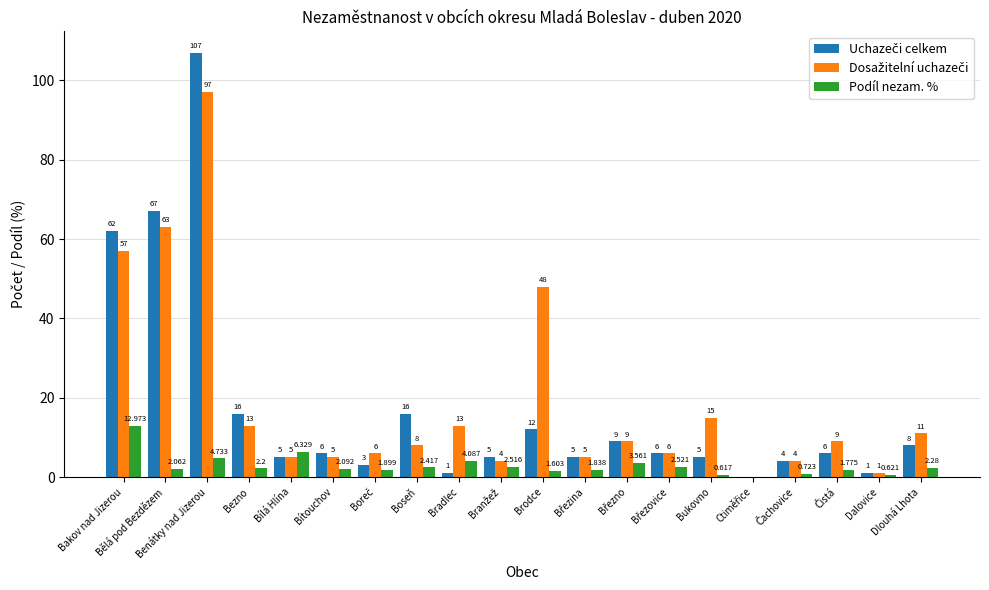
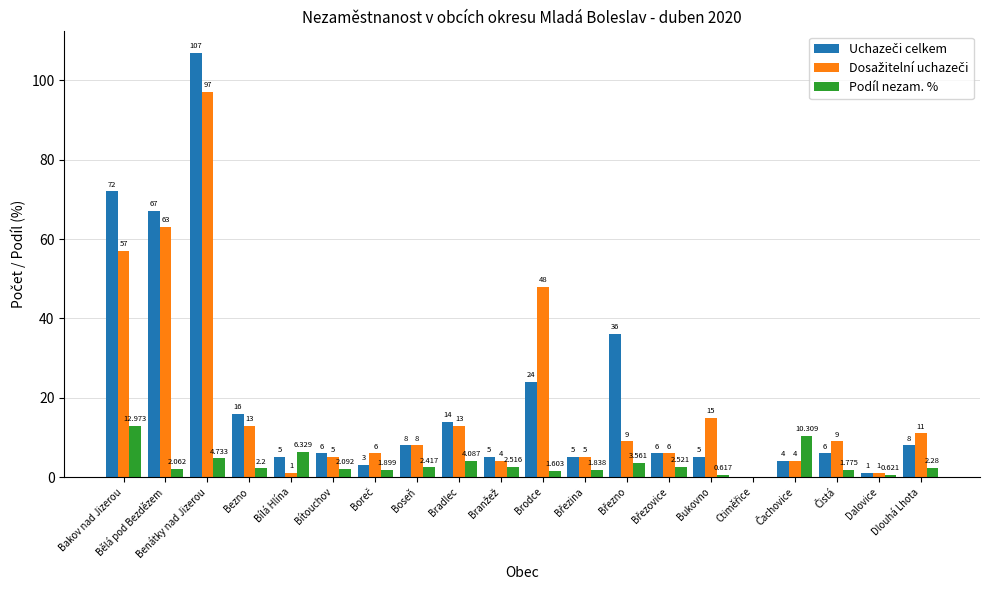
Uchazeči celkem, Bakov nad Jizerou: 62 -> 72
Dosažitelní uchazeči, Bílá Hlína: 5 -> 1
Uchazeči celkem, Boseň: 16 -> 8
Uchazeči celkem, Bradlec: 1 -> 14
Uchazeči celkem, Brodce: 12 -> 24
Uchazeči celkem, Březno: 9 -> 36
Podíl nezam. %, Čachovice: 0.723 -> 10.309
